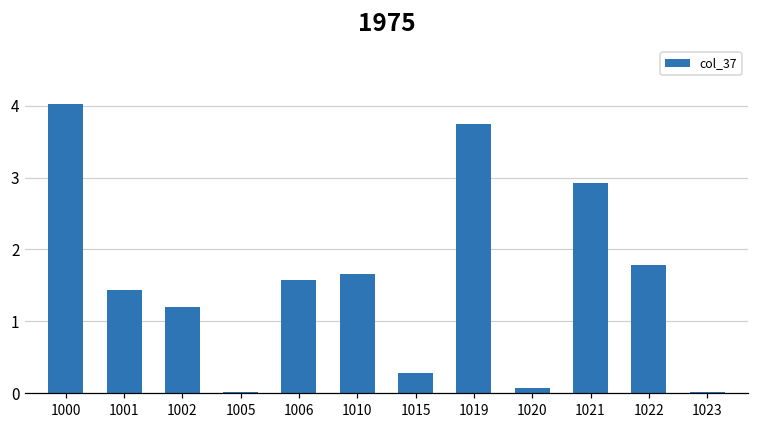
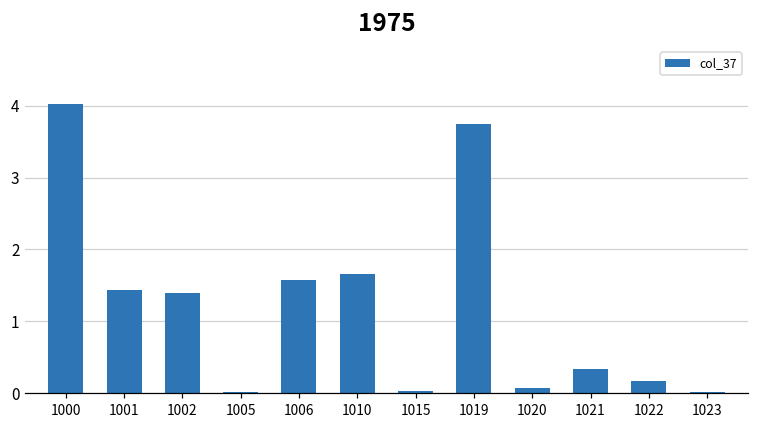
1002: 1.2 -> 1.4
1015: 0.3 -> 0.0
1021: 2.9 -> 0.3
1022: 1.8 -> 0.2
